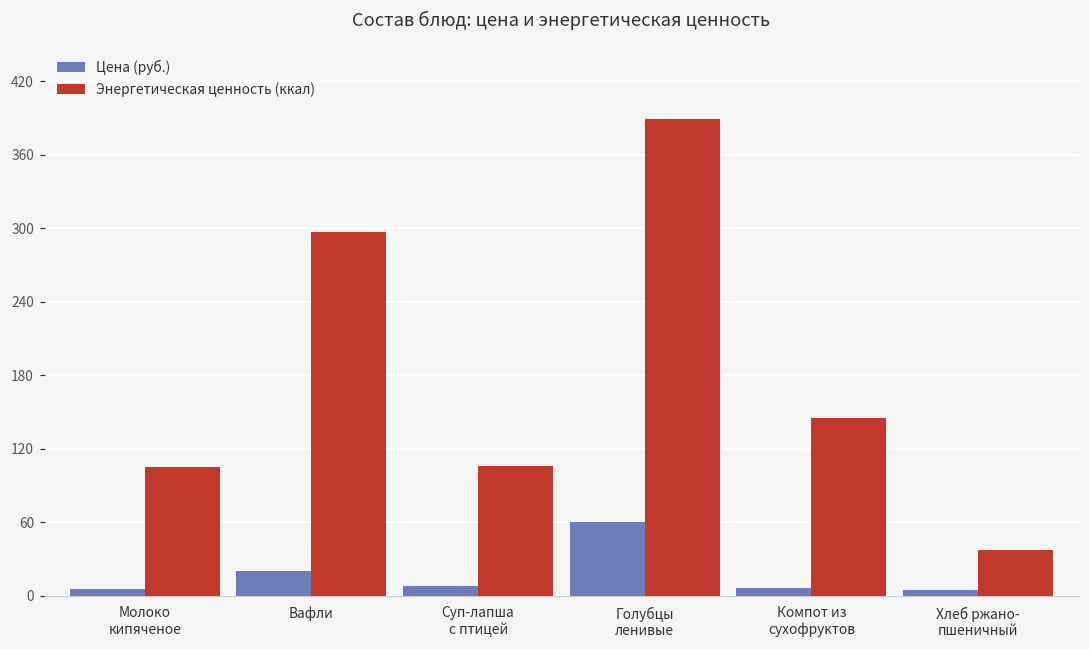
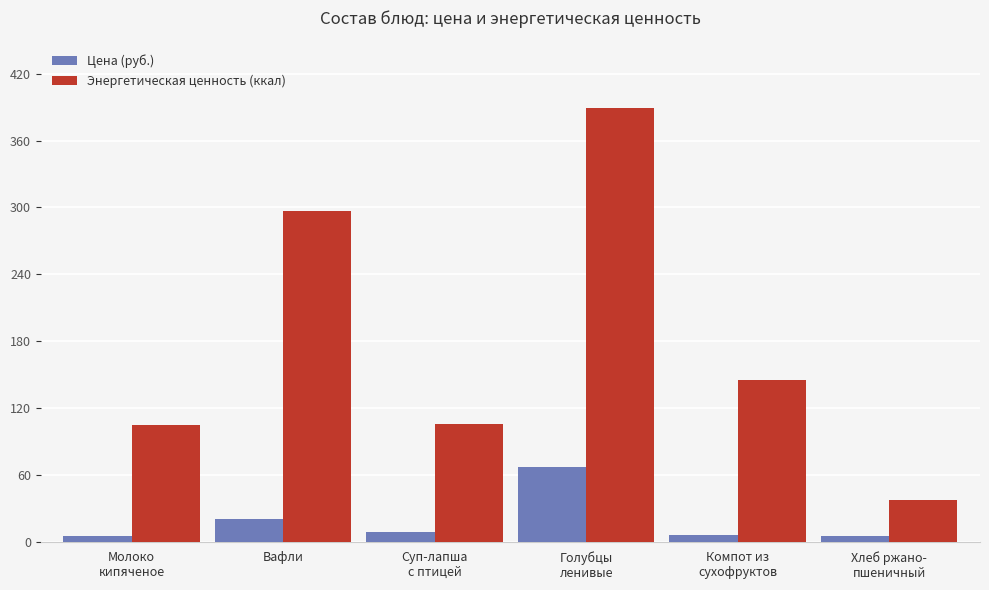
Цена (руб.), Голубцы ленивые: 60 -> 67
